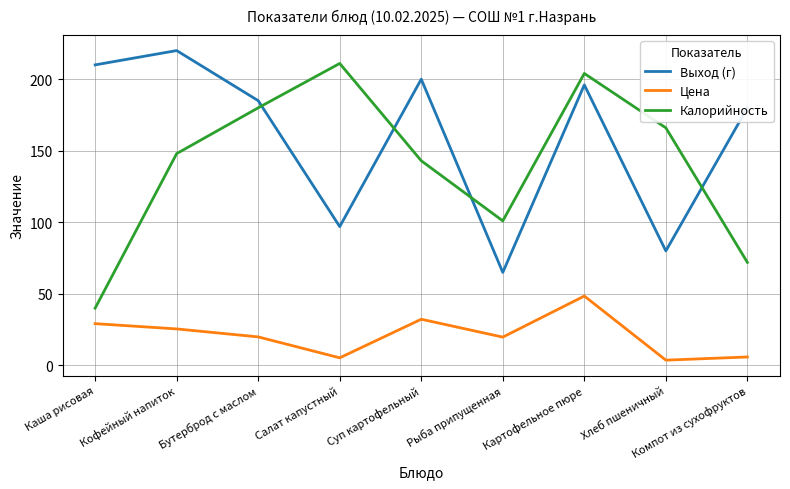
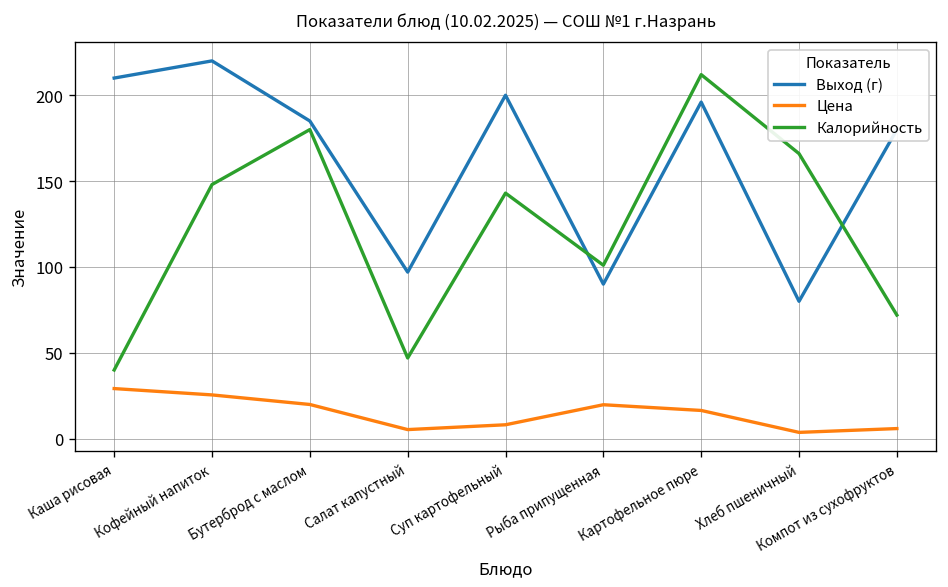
Калорийность, Салат капустный: 211 -> 47
Цена, Суп картофельный: 32 -> 8
Выход (г), Рыба припущенная: 65 -> 90
Цена, Картофельное пюре: 48 -> 16
Калорийность, Картофельное пюре: 204 -> 212
